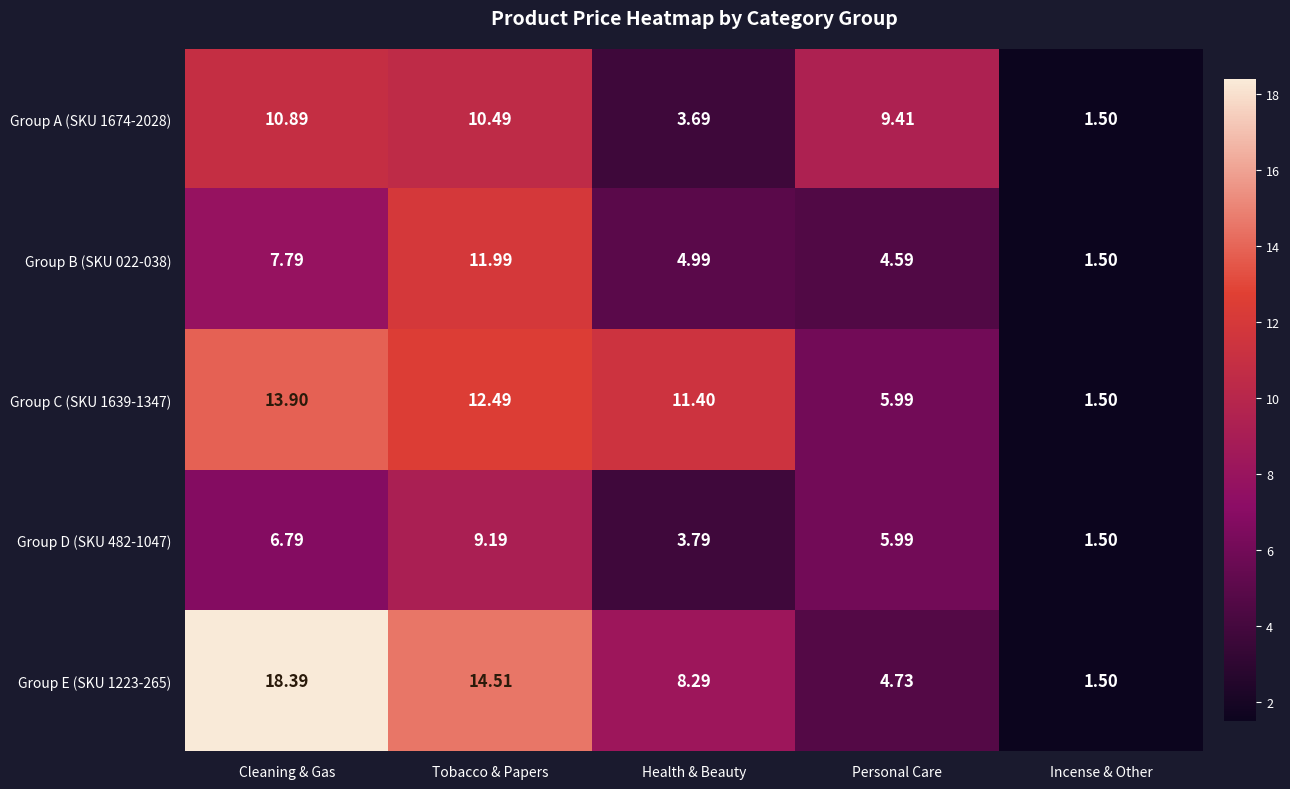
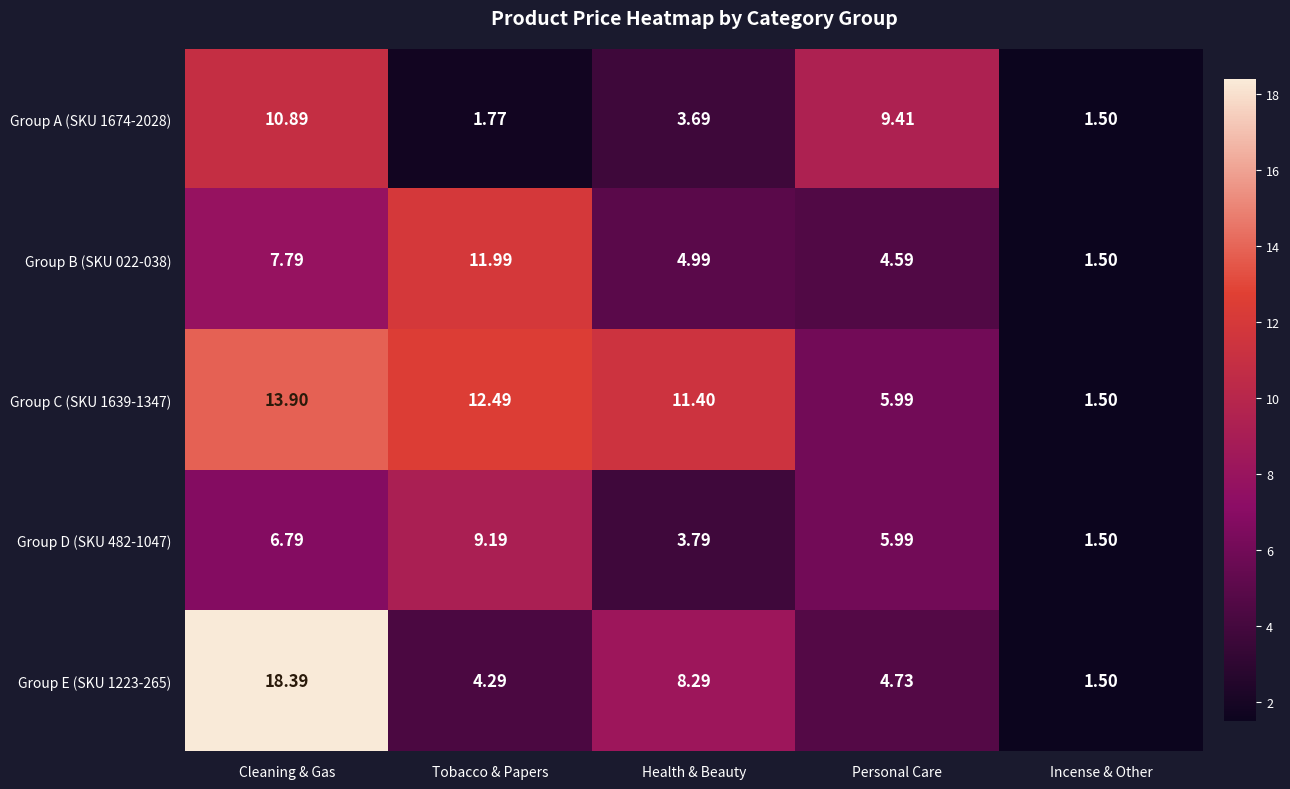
Group A (SKU 1674-2028), Tobacco & Papers: 10.49 -> 1.77
Group E (SKU 1223-265), Tobacco & Papers: 14.51 -> 4.29
